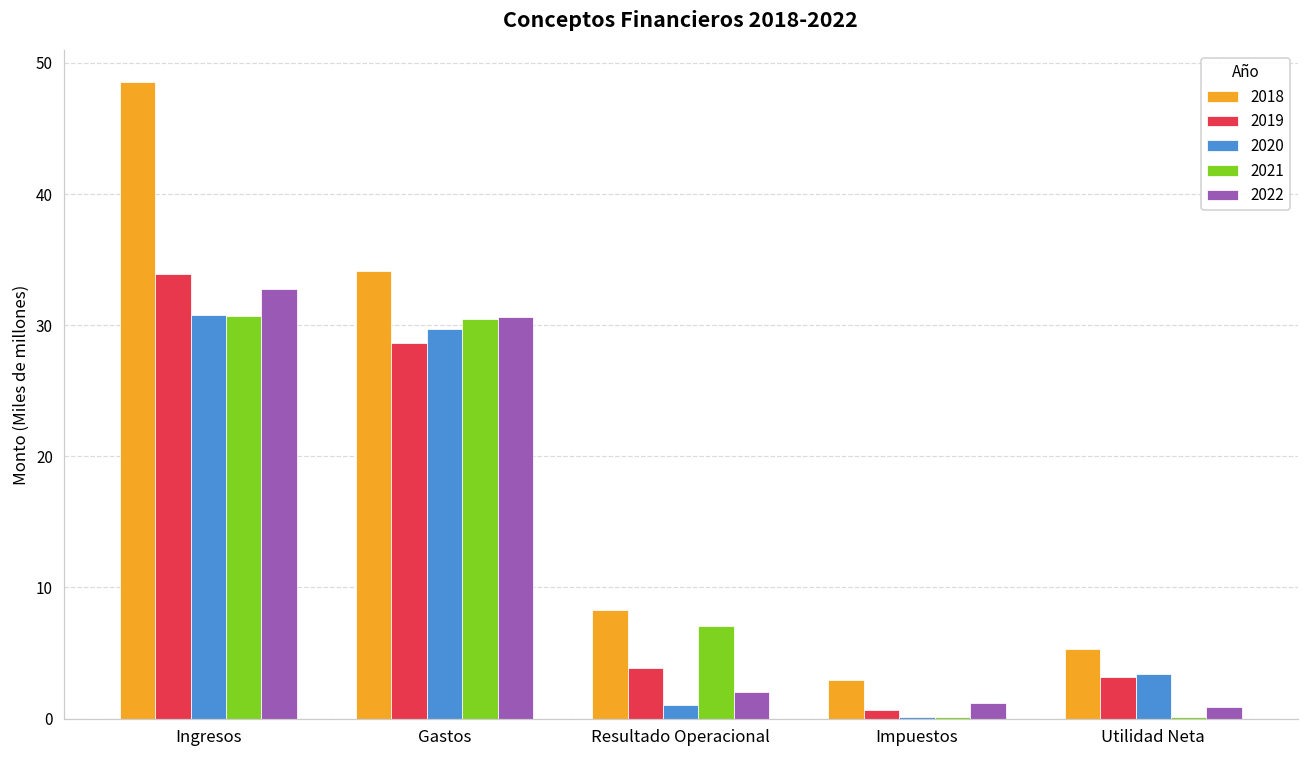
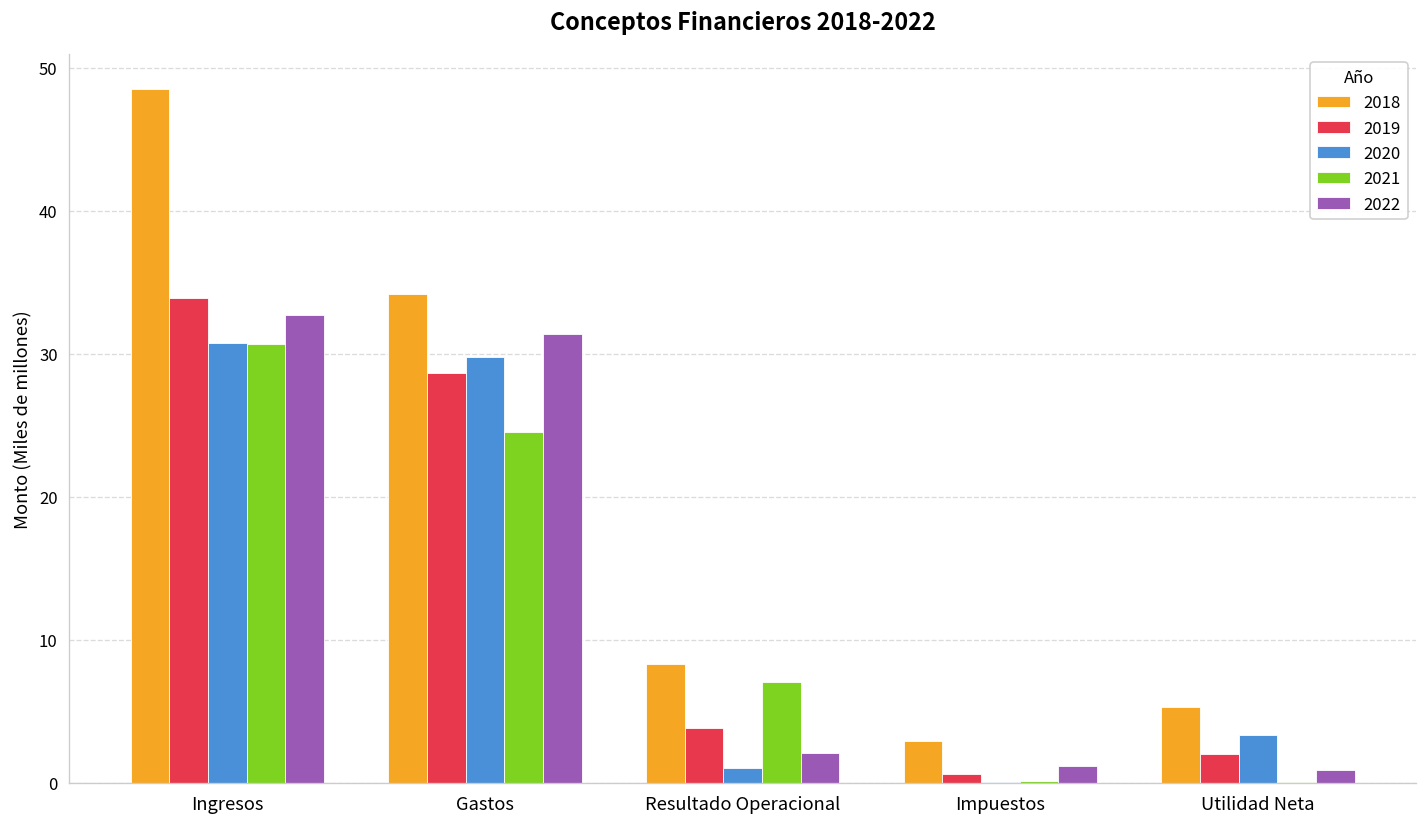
2021, Gastos: 30.5 -> 24.6
2022, Gastos: 30.7 -> 31.4
2019, Utilidad Neta: 3.2 -> 2.0
